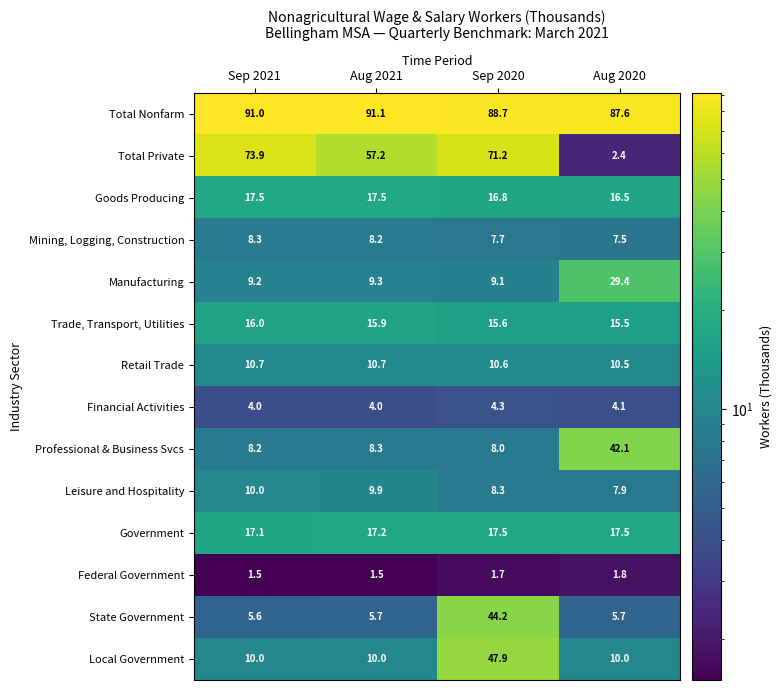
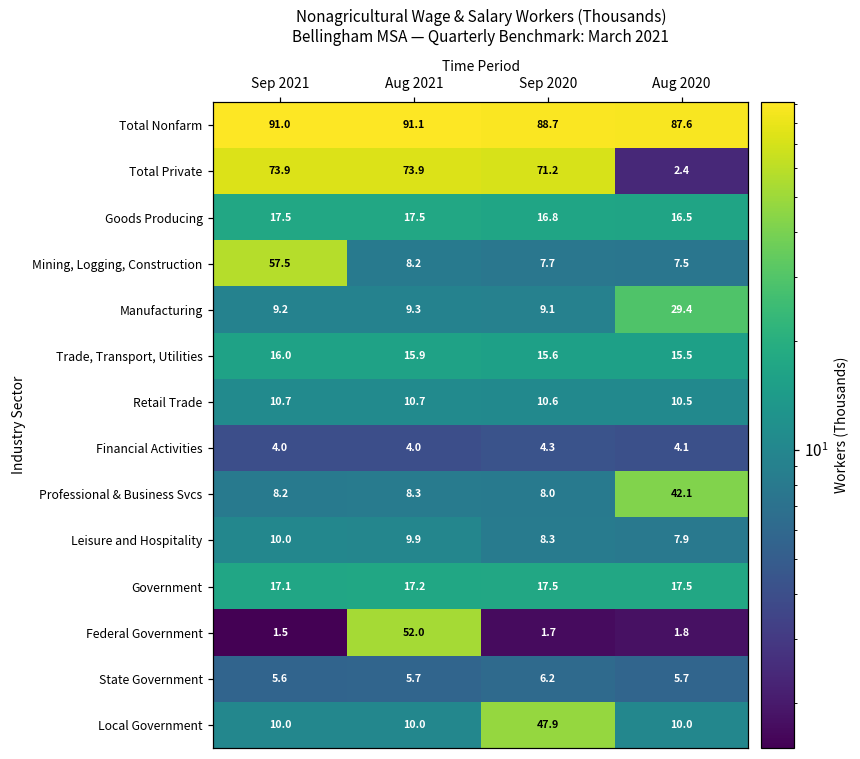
Total Private, Aug 2021: 57.2 -> 73.9
Mining, Logging, Construction, Sep 2021: 8.3 -> 57.5
Federal Government, Aug 2021: 1.5 -> 52.0
State Government, Sep 2020: 44.2 -> 6.2
